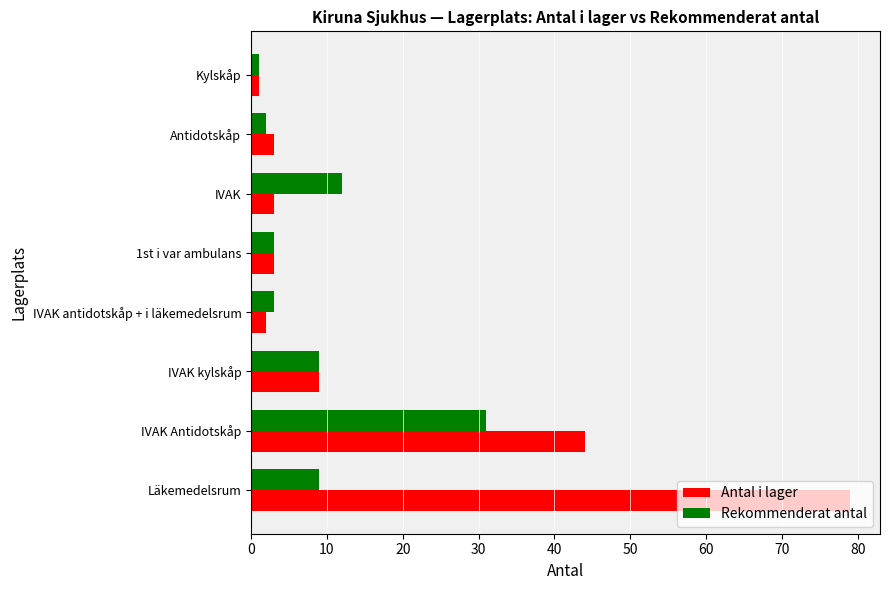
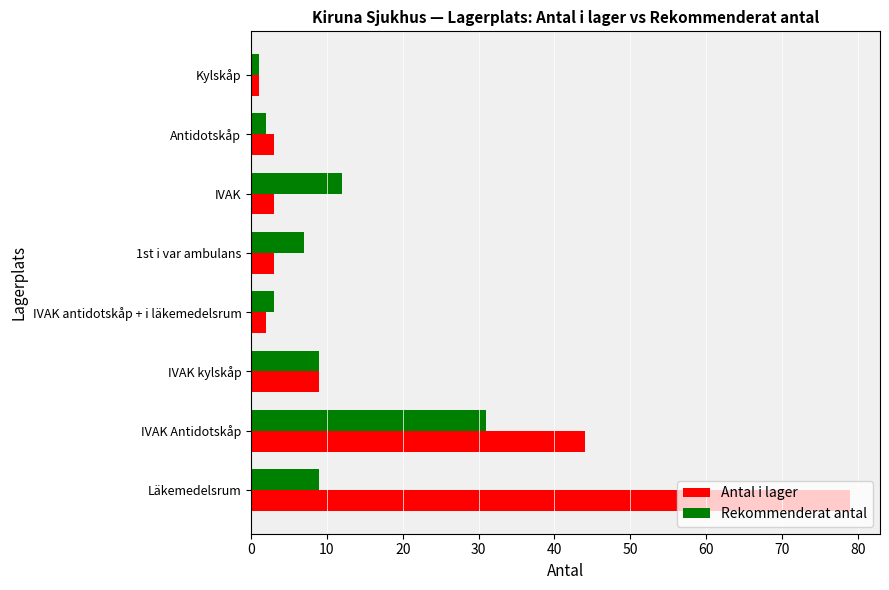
Rekommenderat antal, 1st i var ambulans: 3 -> 7
